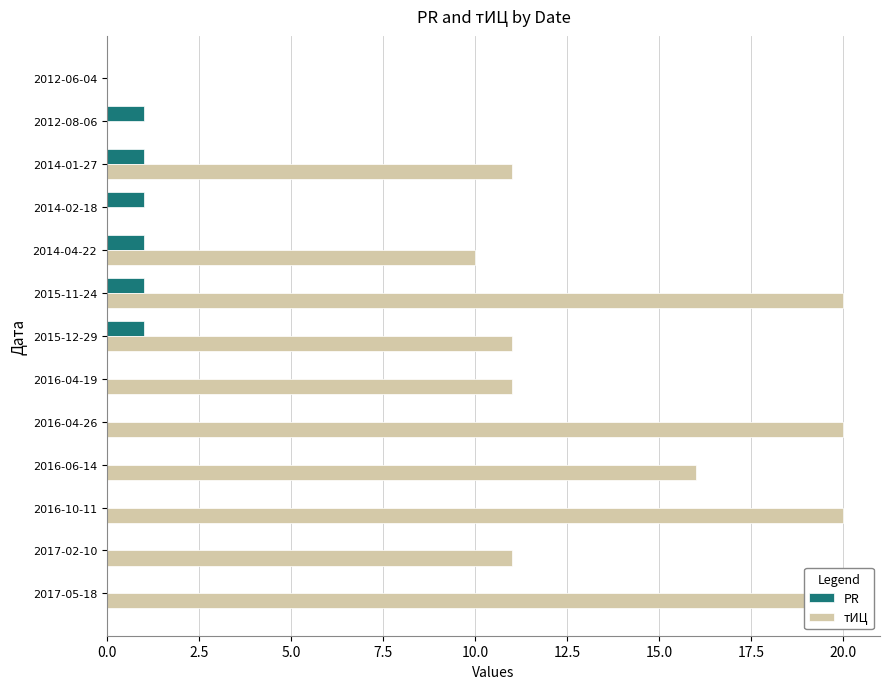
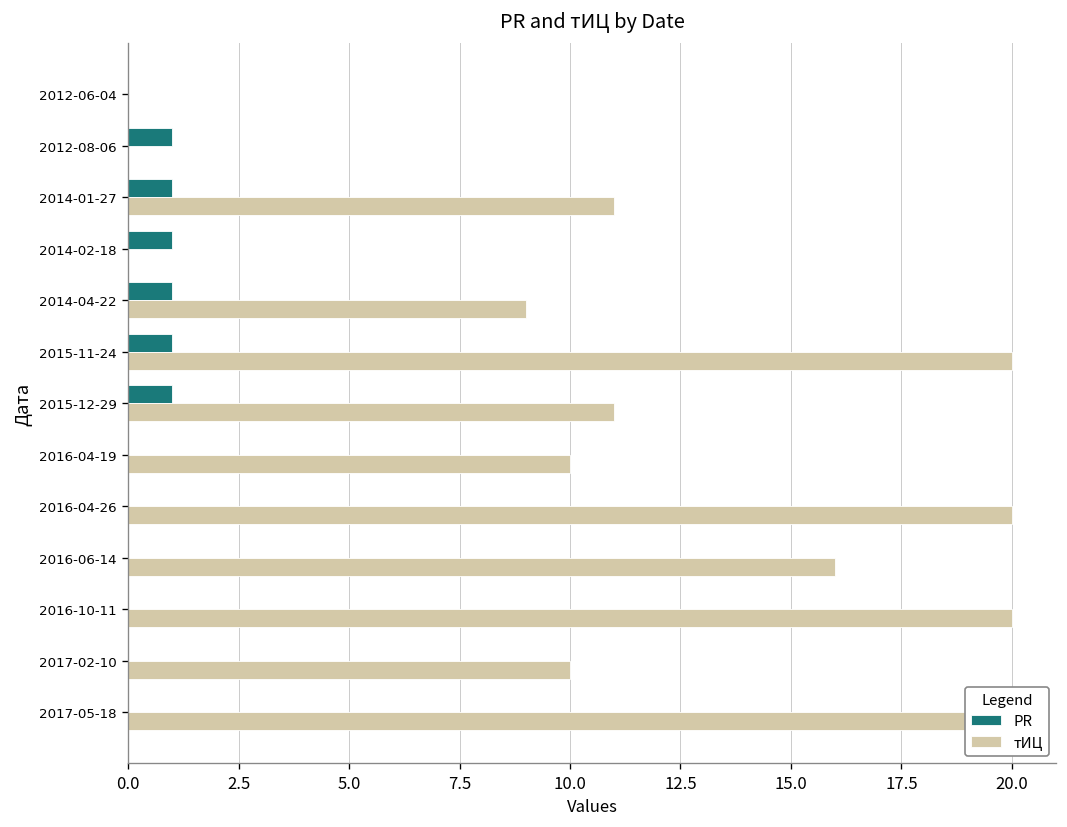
тИЦ, 2014-04-22: 10 -> 9
тИЦ, 2016-04-19: 11 -> 10
тИЦ, 2017-02-10: 11 -> 10
